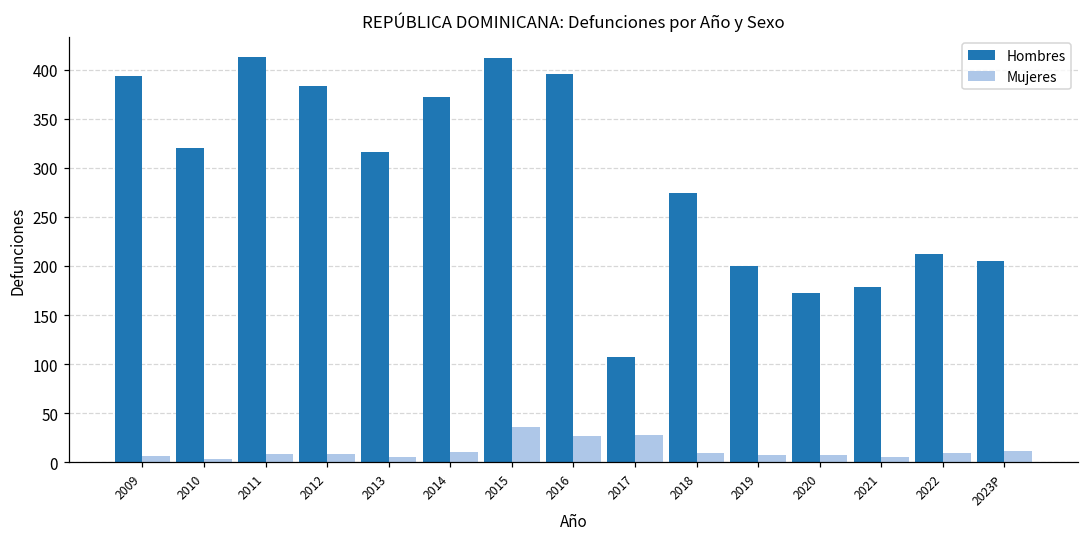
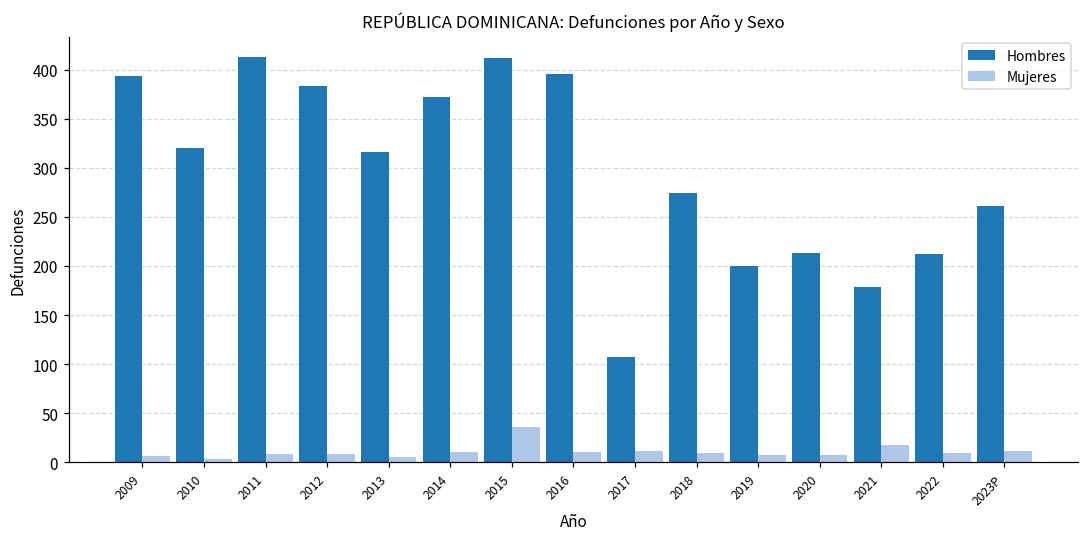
Mujeres, 2016: 30 -> 10
Mujeres, 2017: 30 -> 10
Hombres, 2020: 170 -> 210
Mujeres, 2021: 10 -> 20
Hombres, 2023P: 210 -> 260
